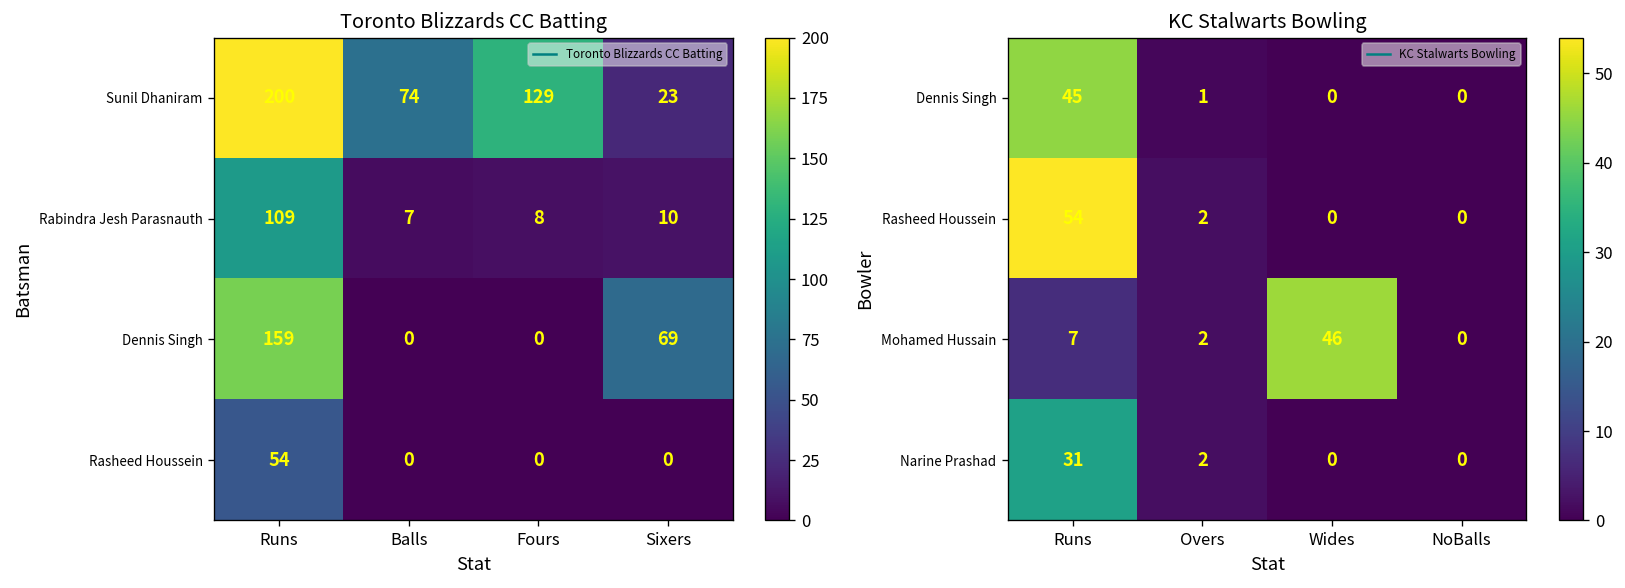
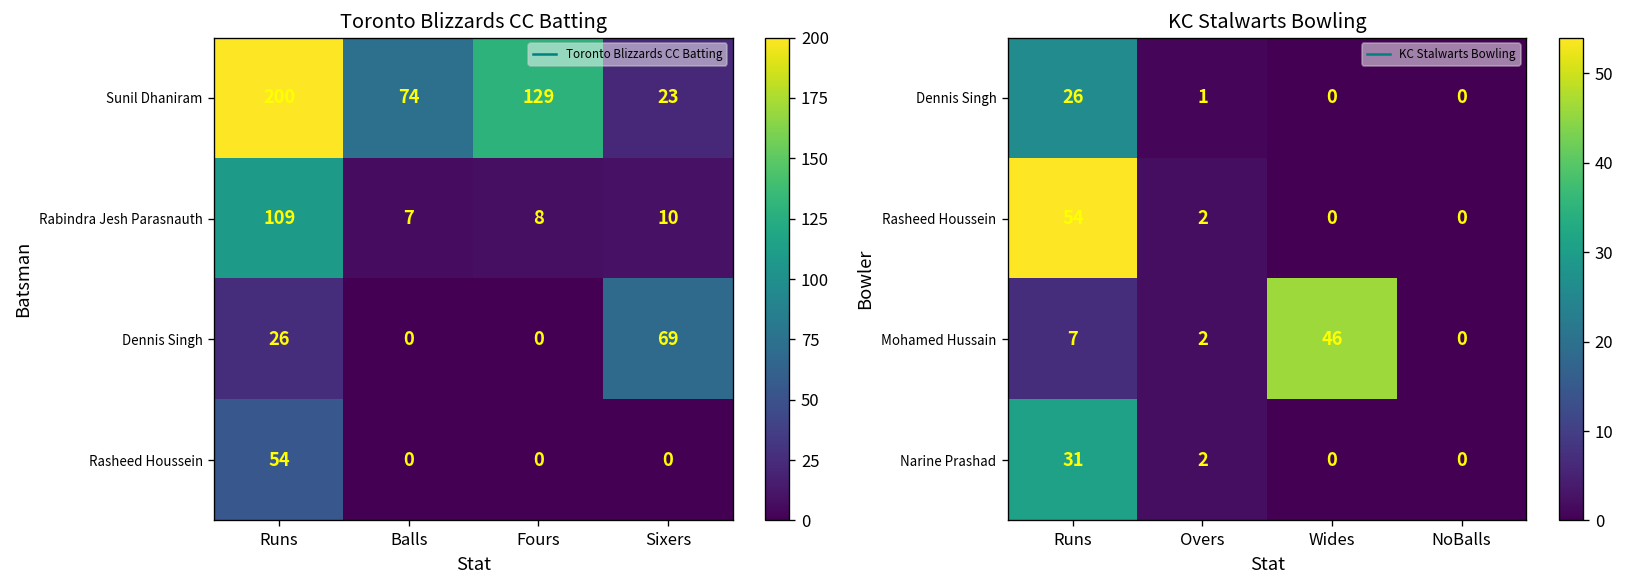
Toronto Blizzards CC Batting, Dennis Singh, Runs: 159 -> 26
KC Stalwarts Bowling, Dennis Singh, Runs: 45 -> 26
